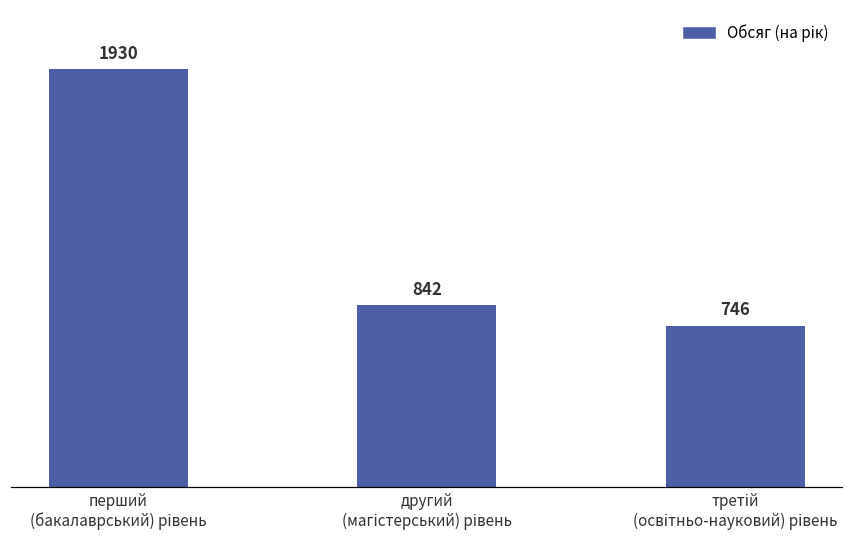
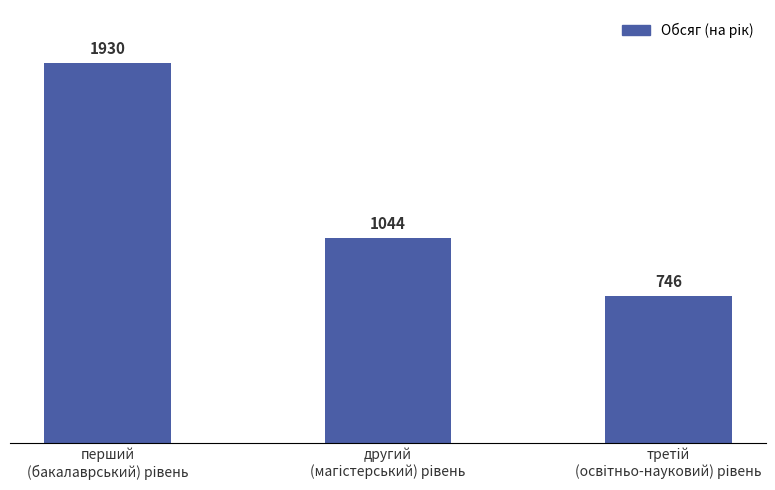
другий (магістерський) рівень: 842 -> 1044
